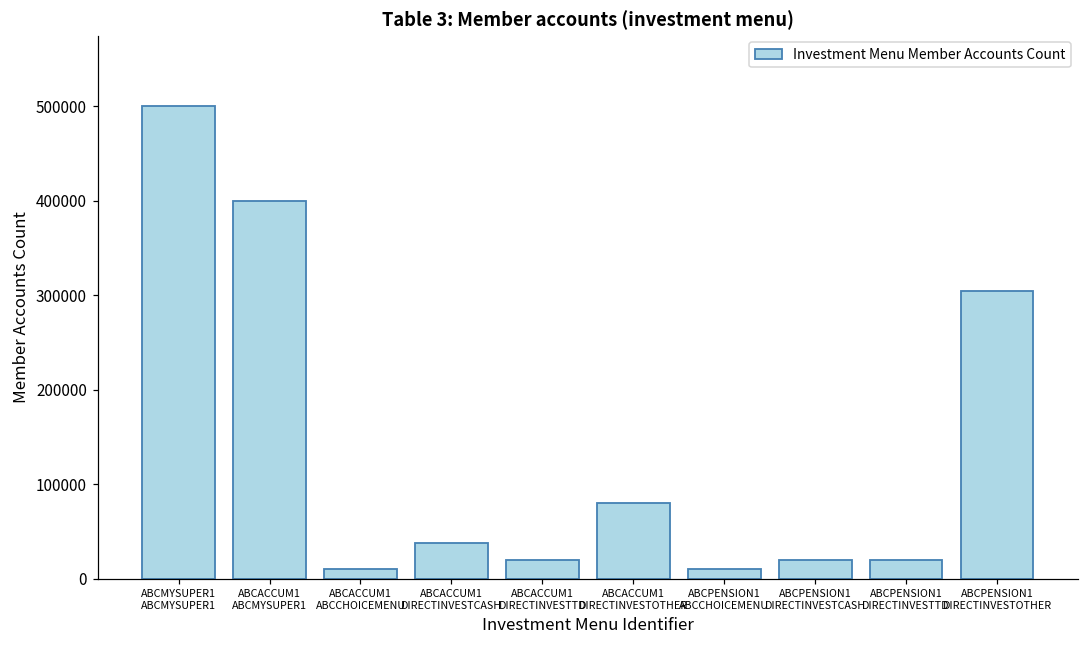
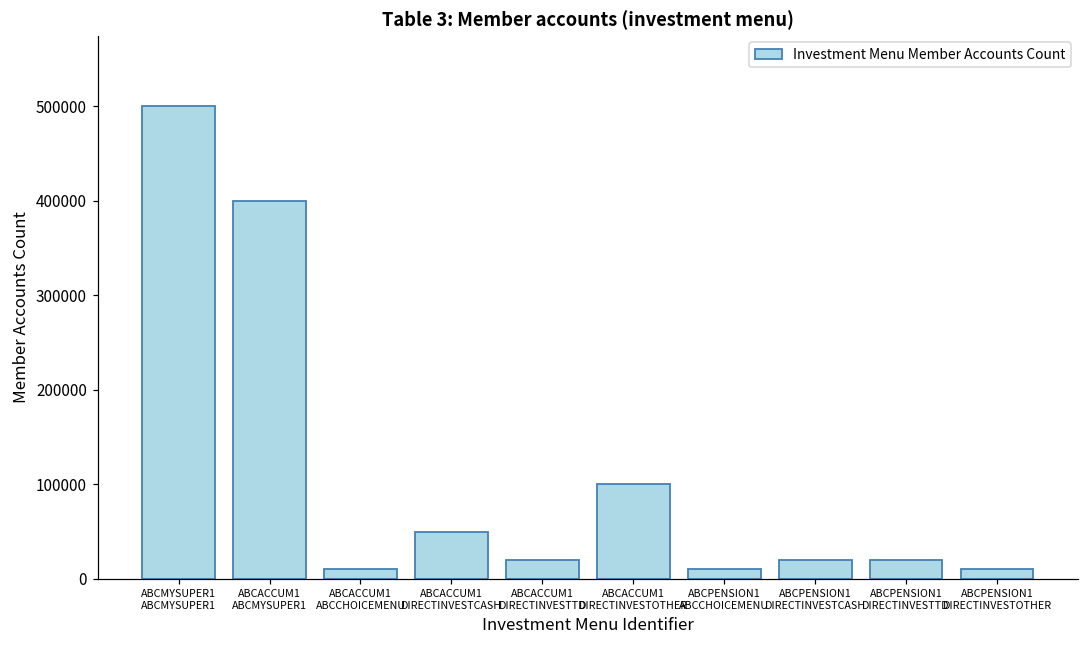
ABCACCUM1 DIRECTINVESTCASH: 40000 -> 50000
ABCACCUM1 DIRECTINVESTOTHER: 80000 -> 100000
ABCPENSION1 DIRECTINVESTOTHER: 300000 -> 10000
